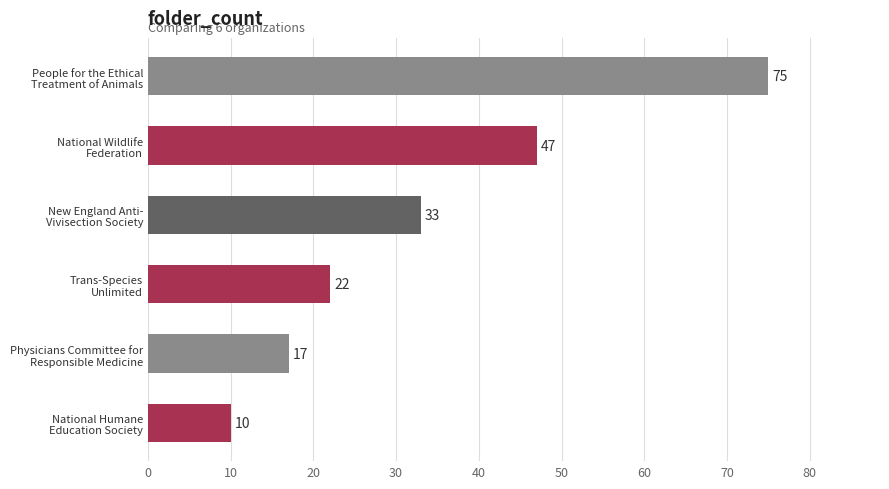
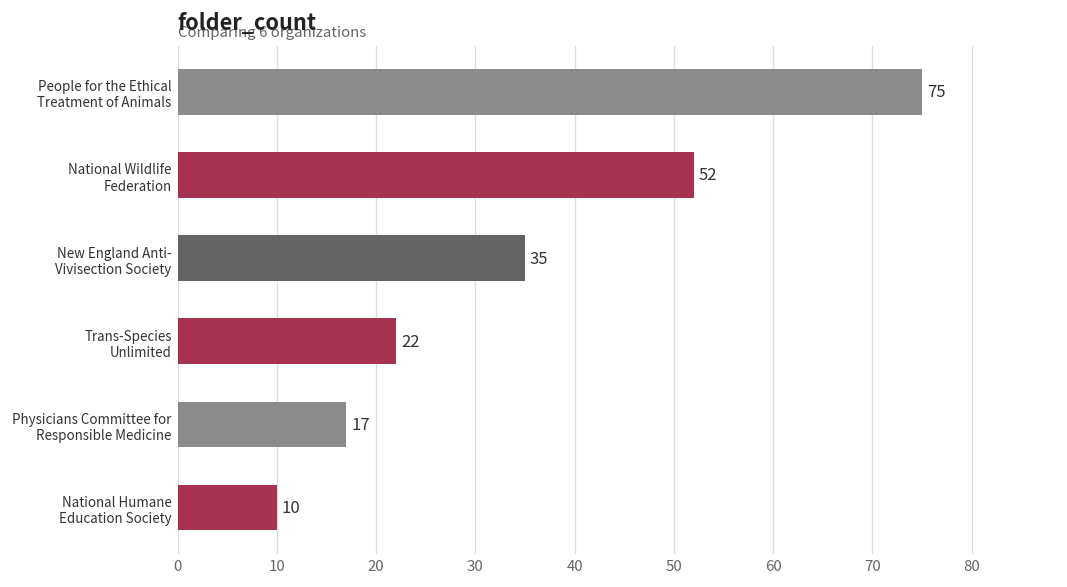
National Wildlife Federation: 47 -> 52
New England Anti- Vivisection Society: 33 -> 35
